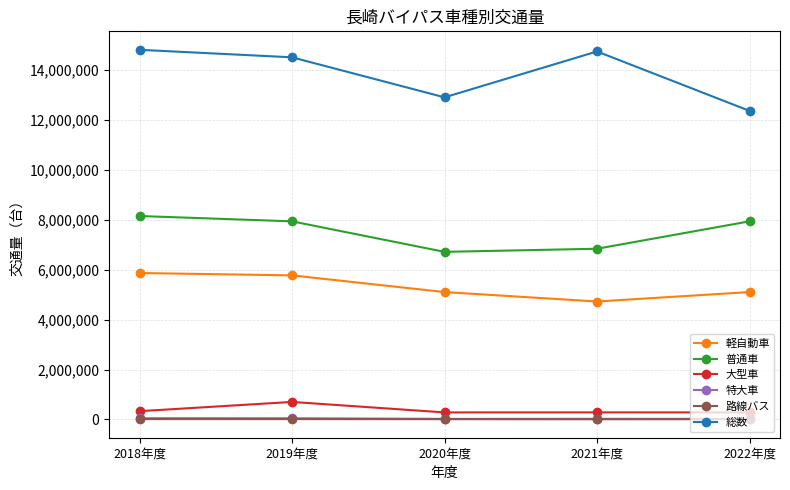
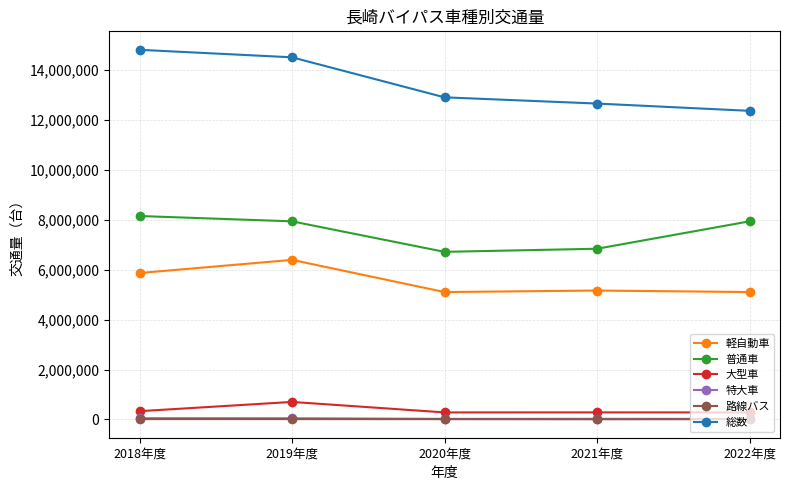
軽自動車, 2019年度: 5,800,000 -> 6,400,000
軽自動車, 2021年度: 4,700,000 -> 5,200,000
総数, 2021年度: 14,800,000 -> 12,700,000
